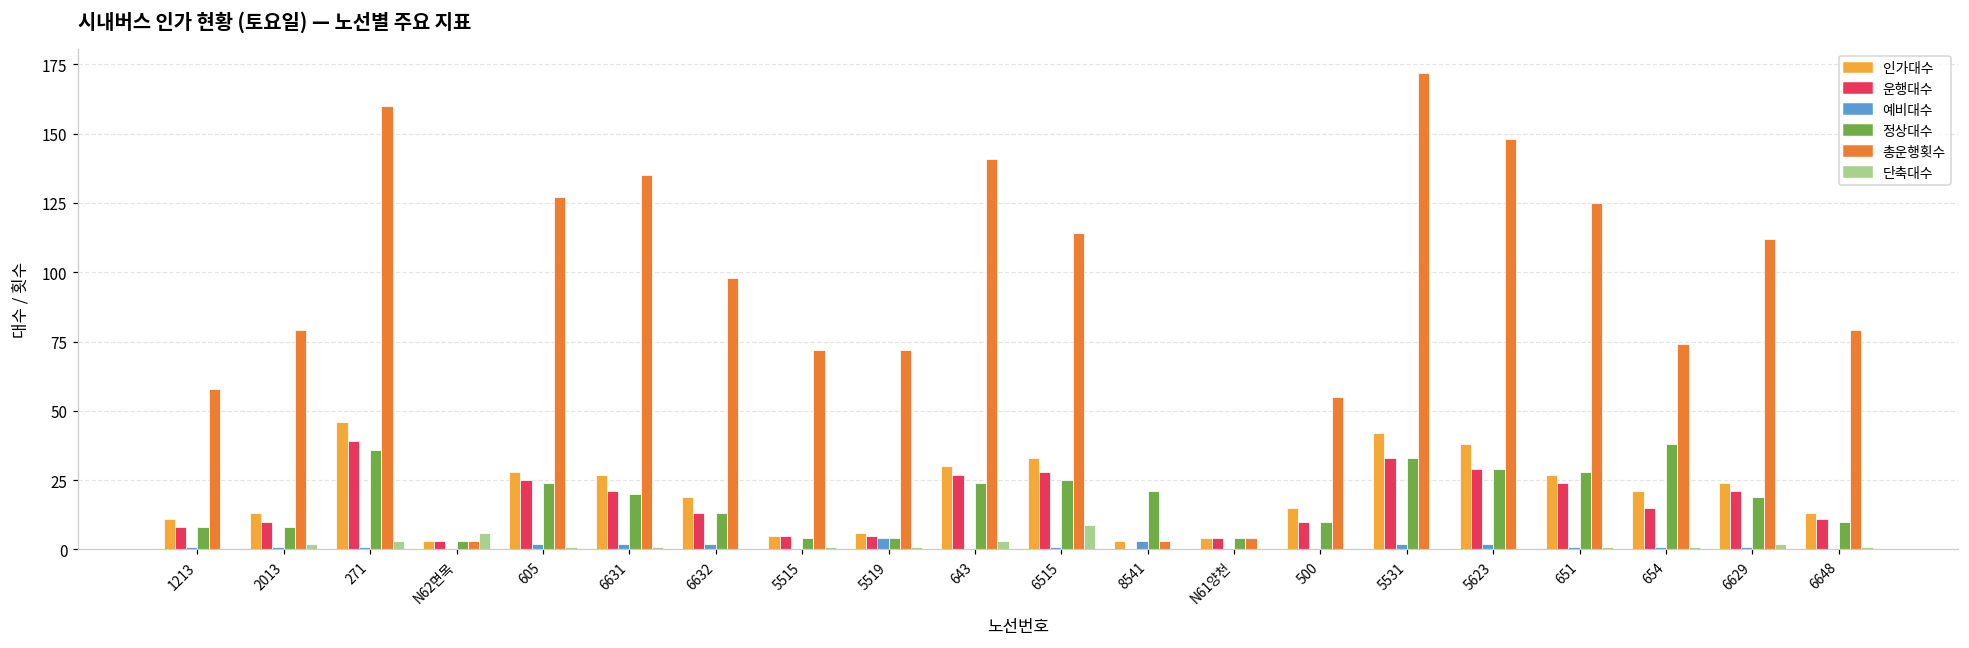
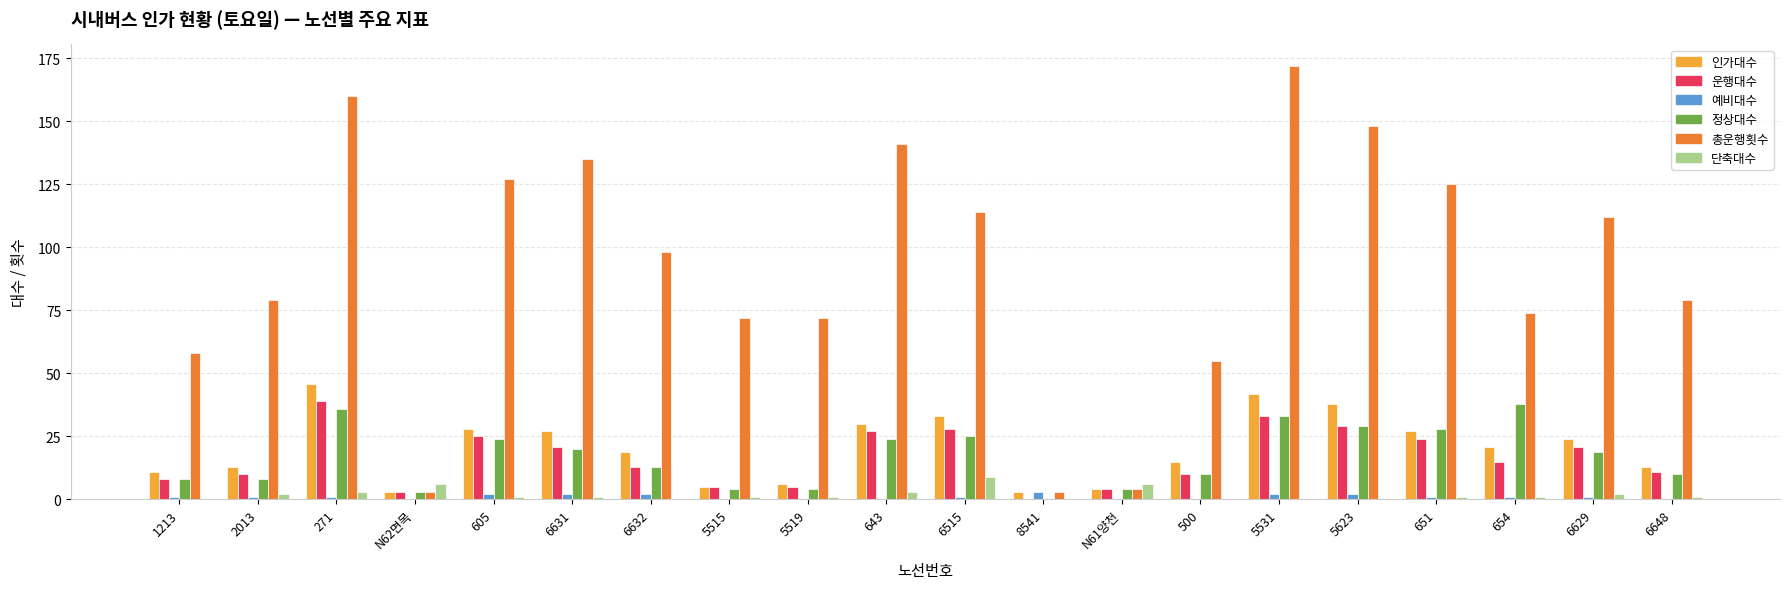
예비대수, 5519: 4 -> 0
정상대수, 8541: 21 -> 0
단축대수, N61양천: 0 -> 6
